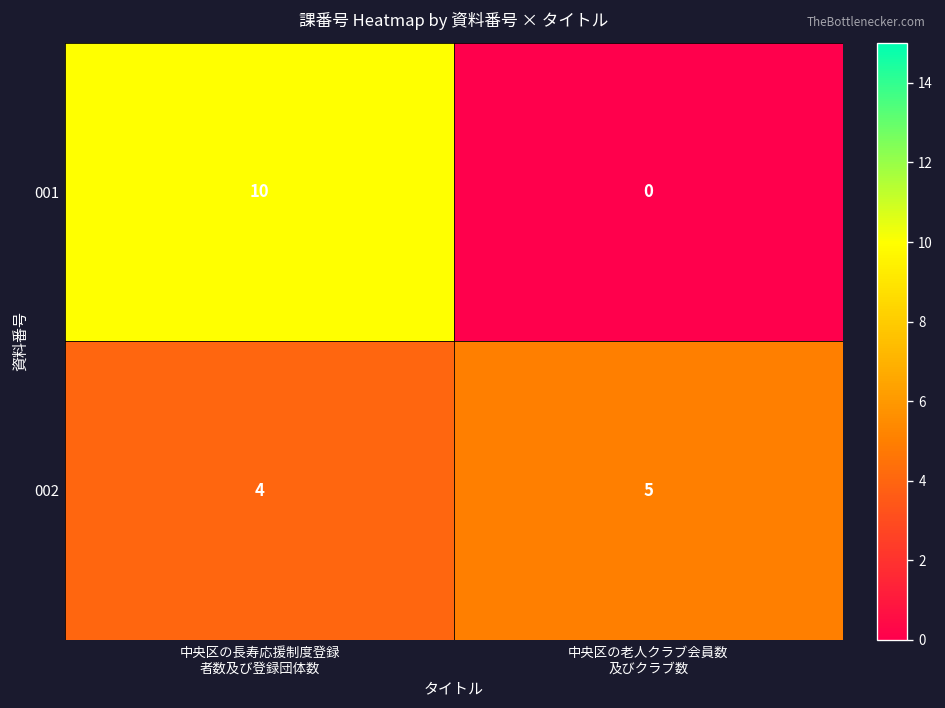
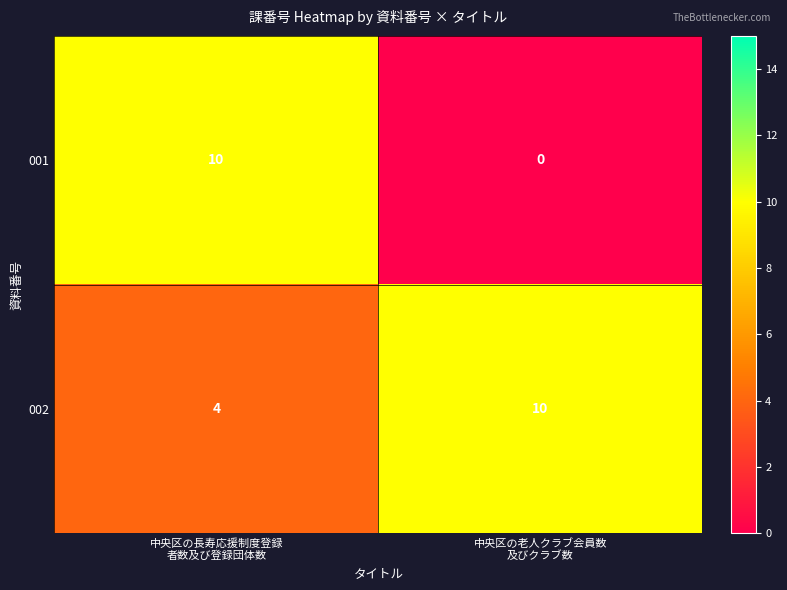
002, 中央区の老人クラブ会員数 及びクラブ数: 5 -> 10
